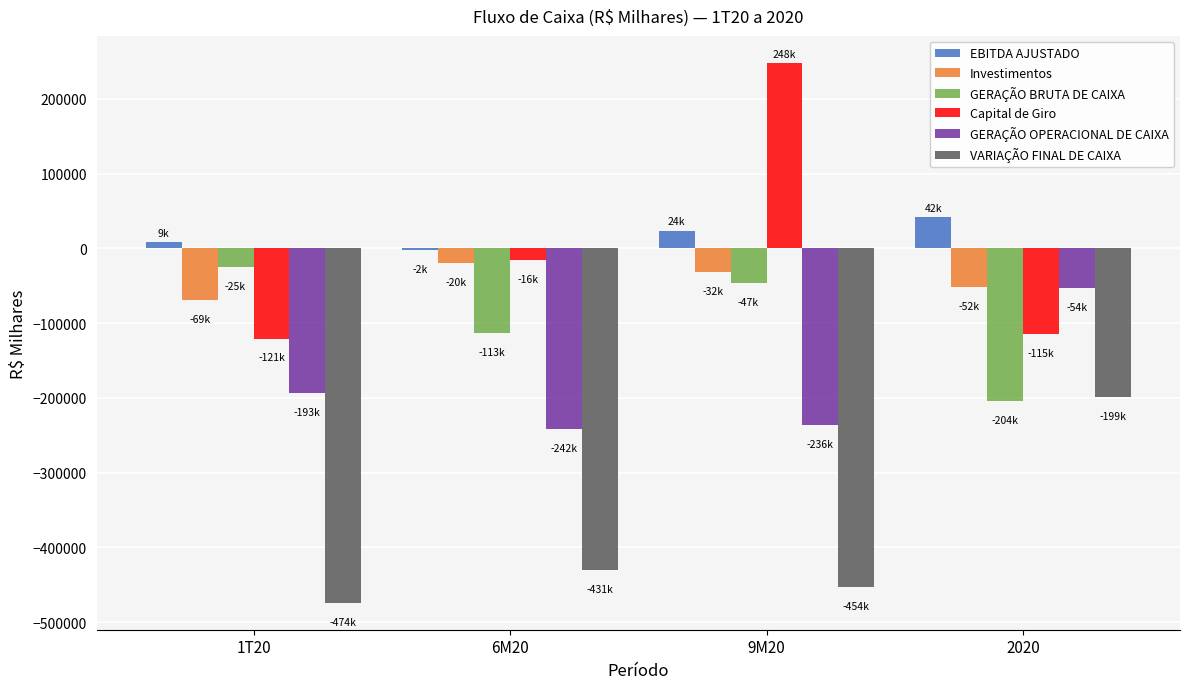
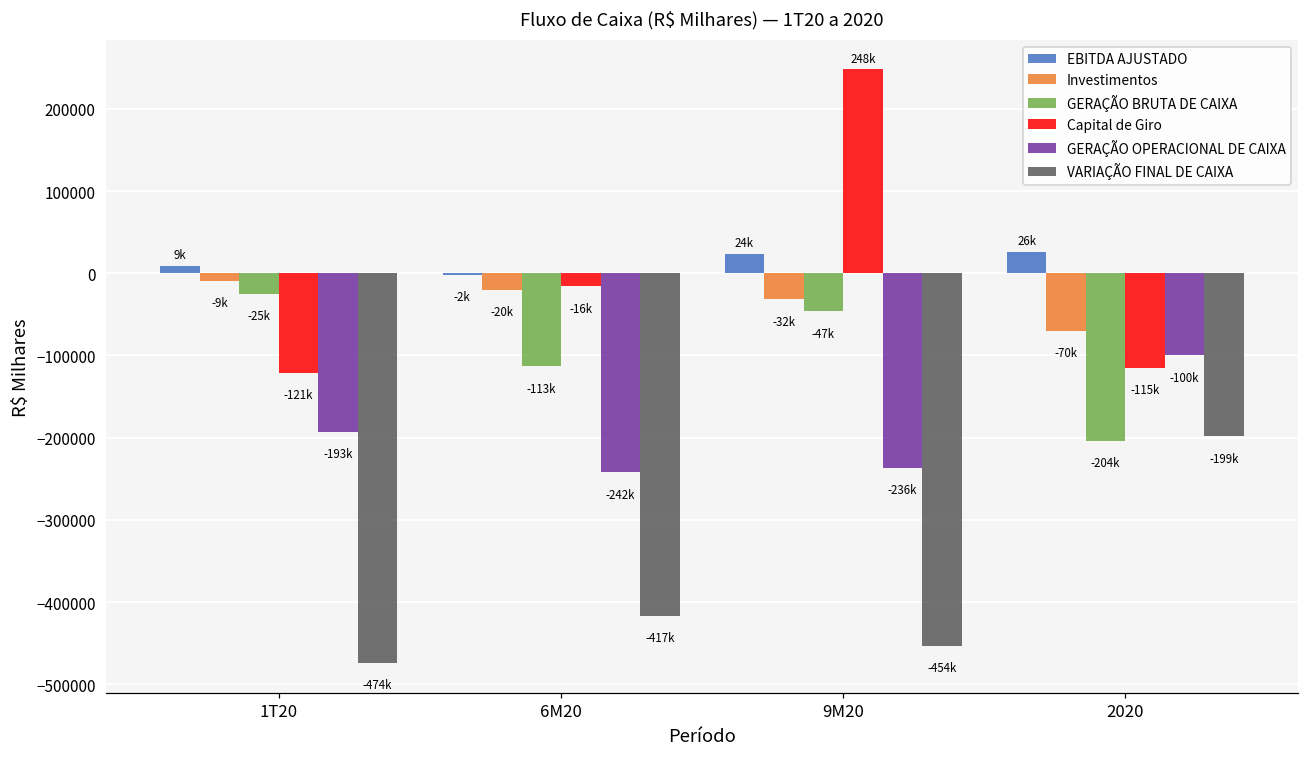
Investimentos, 1T20: -69k -> -9k
VARIAÇÃO FINAL DE CAIXA, 6M20: -431k -> -417k
EBITDA AJUSTADO, 2020: 42k -> 26k
Investimentos, 2020: -52k -> -70k
GERAÇÃO OPERACIONAL DE CAIXA, 2020: -54k -> -100k
